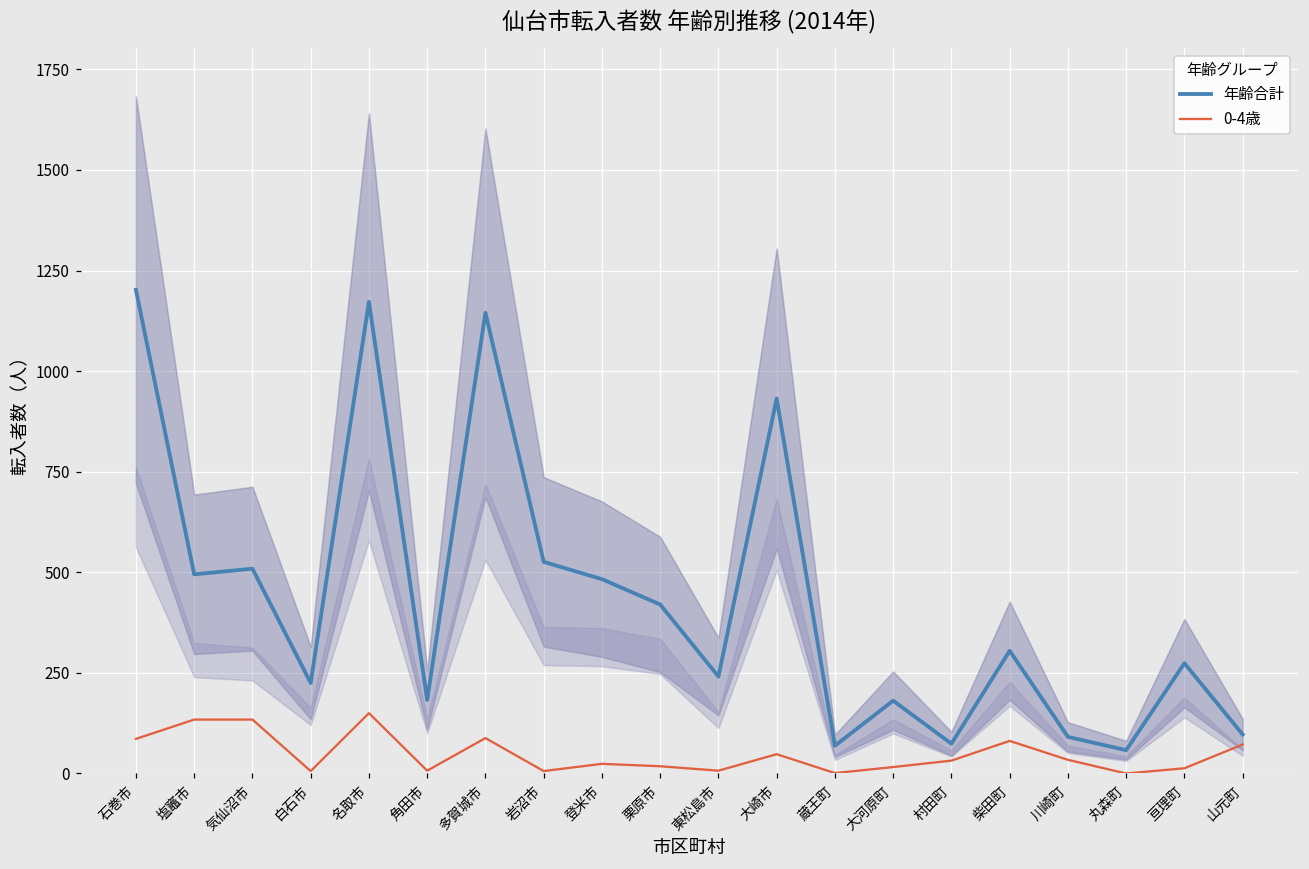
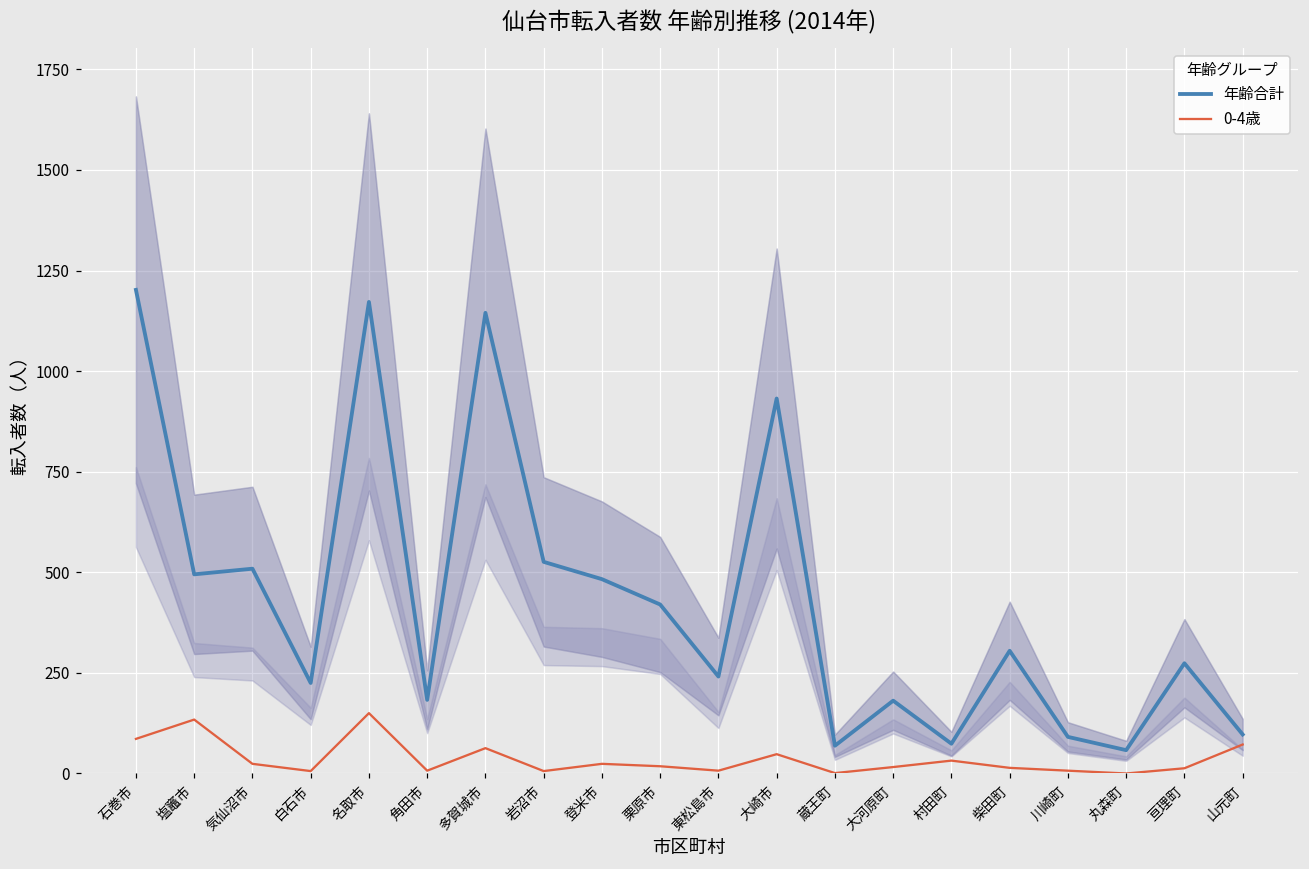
0-4歳, 気仙沼市: 130 -> 20
0-4歳, 多賀城市: 90 -> 60
0-4歳, 柴田町: 80 -> 10
0-4歳, 川崎町: 30 -> 10
